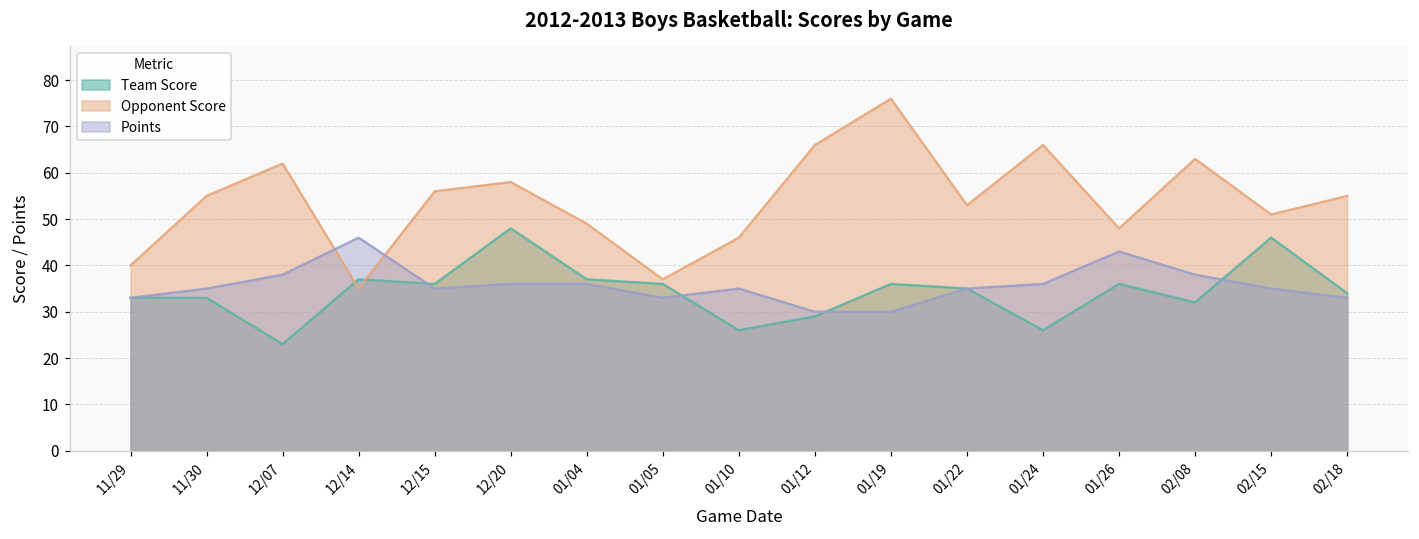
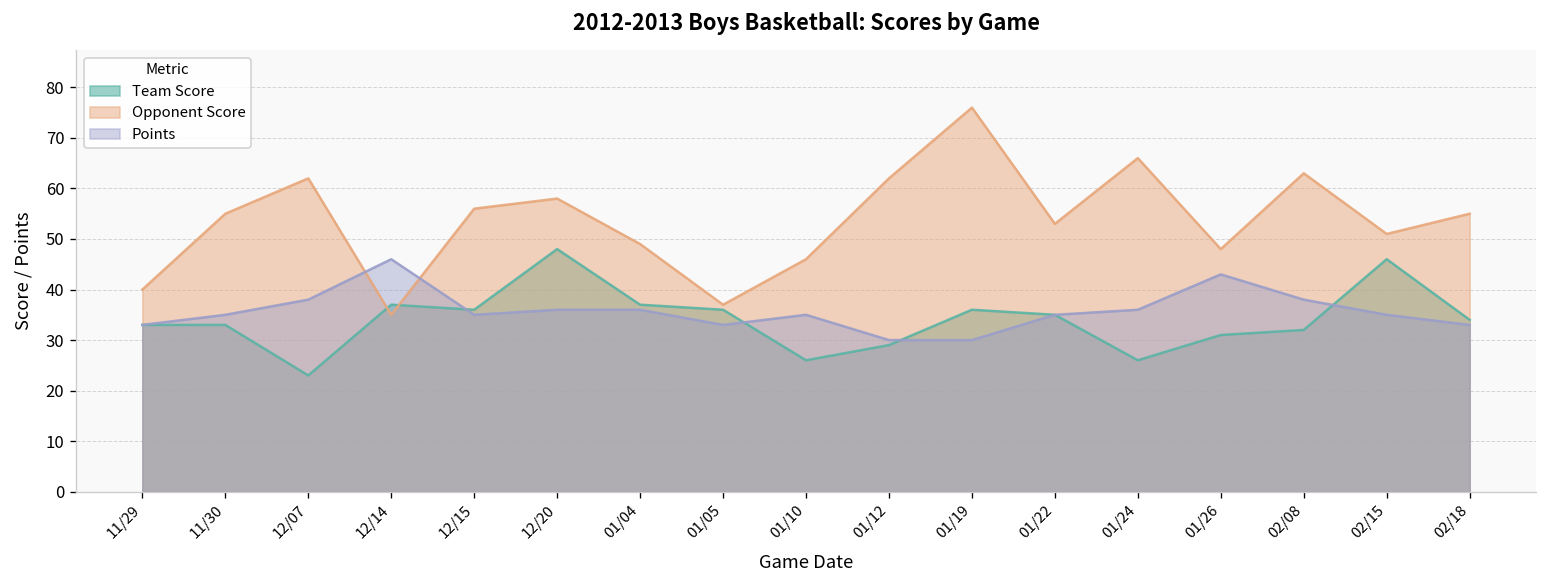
Opponent Score, 01/12: 66 -> 62
Team Score, 01/26: 36 -> 31
